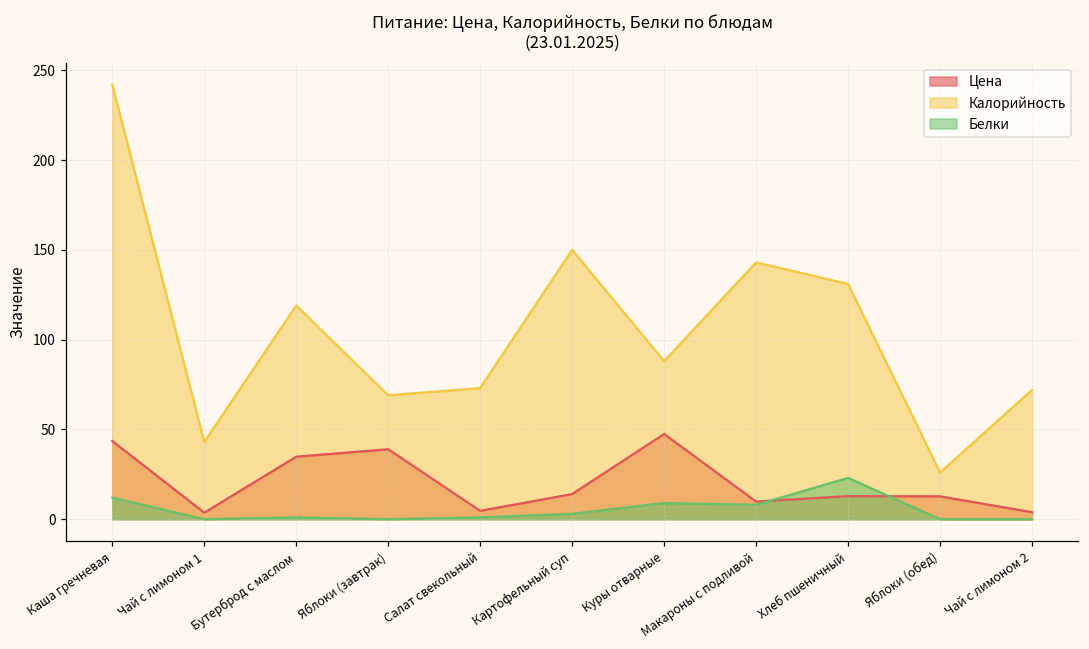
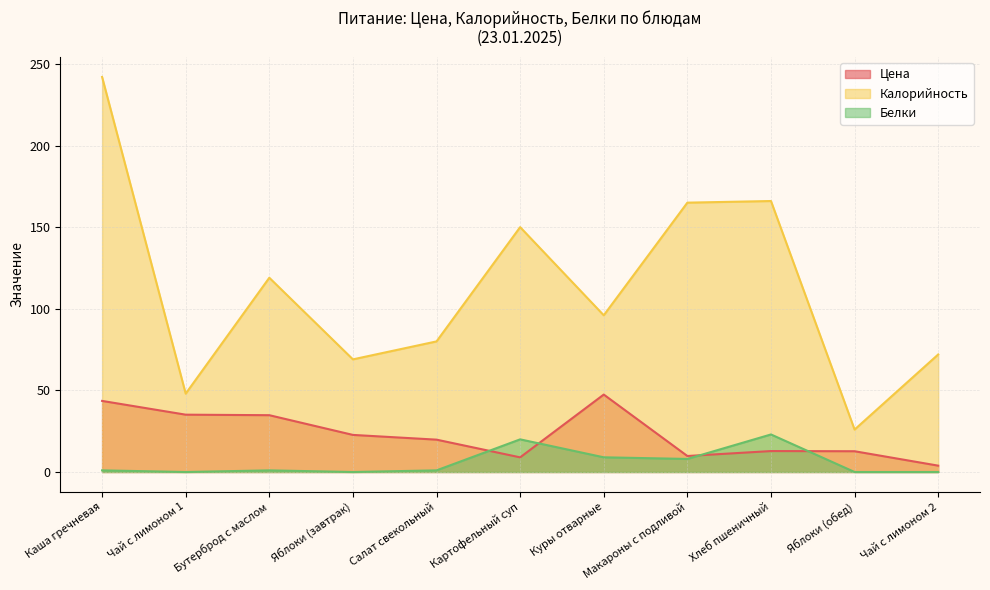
Белки, Каша гречневая: 12 -> 1
Цена, Чай с лимоном 1: 4 -> 35
Калорийность, Чай с лимоном 1: 43 -> 48
Цена, Яблоки (завтрак): 39 -> 23
Цена, Салат свекольный: 5 -> 20
Калорийность, Салат свекольный: 73 -> 80
Цена, Картофельный суп: 14 -> 9
Белки, Картофельный суп: 3 -> 20
Калорийность, Куры отварные: 88 -> 96
Калорийность, Макароны с подливой: 143 -> 165
Калорийность, Хлеб пшеничный: 131 -> 166
